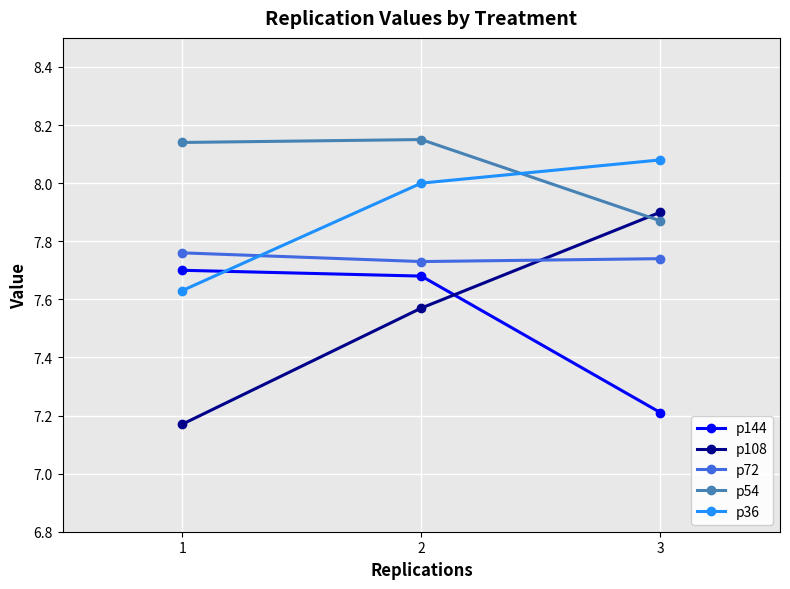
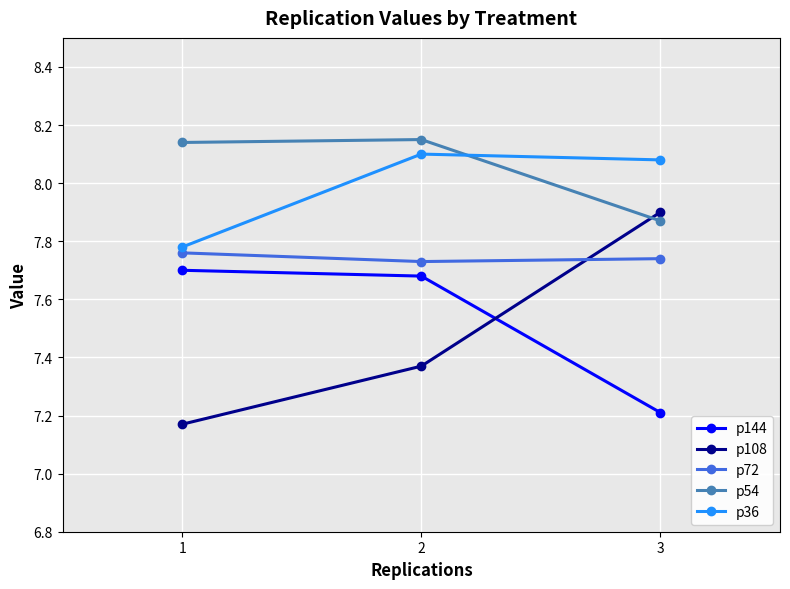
p36, 1: 7.63 -> 7.78
p108, 2: 7.57 -> 7.37
p36, 2: 8.0 -> 8.1
